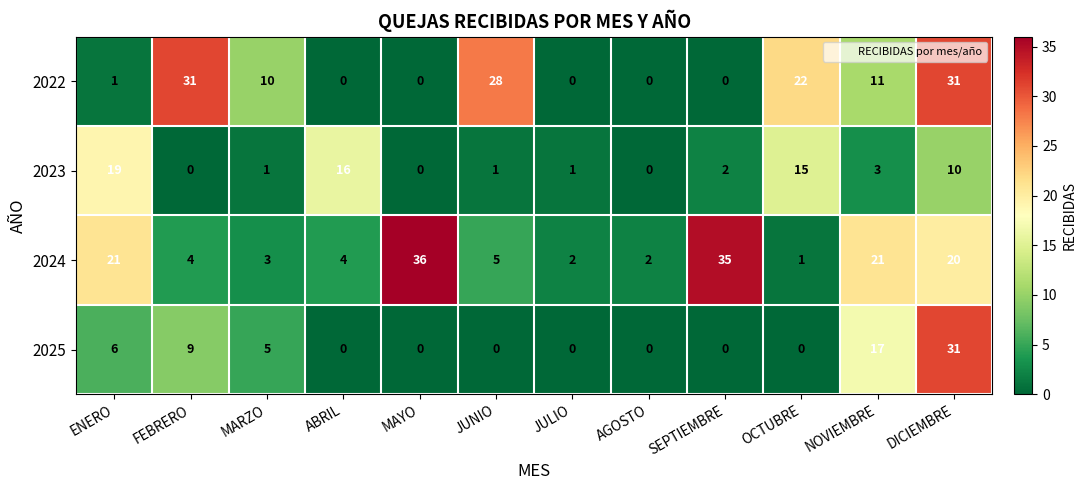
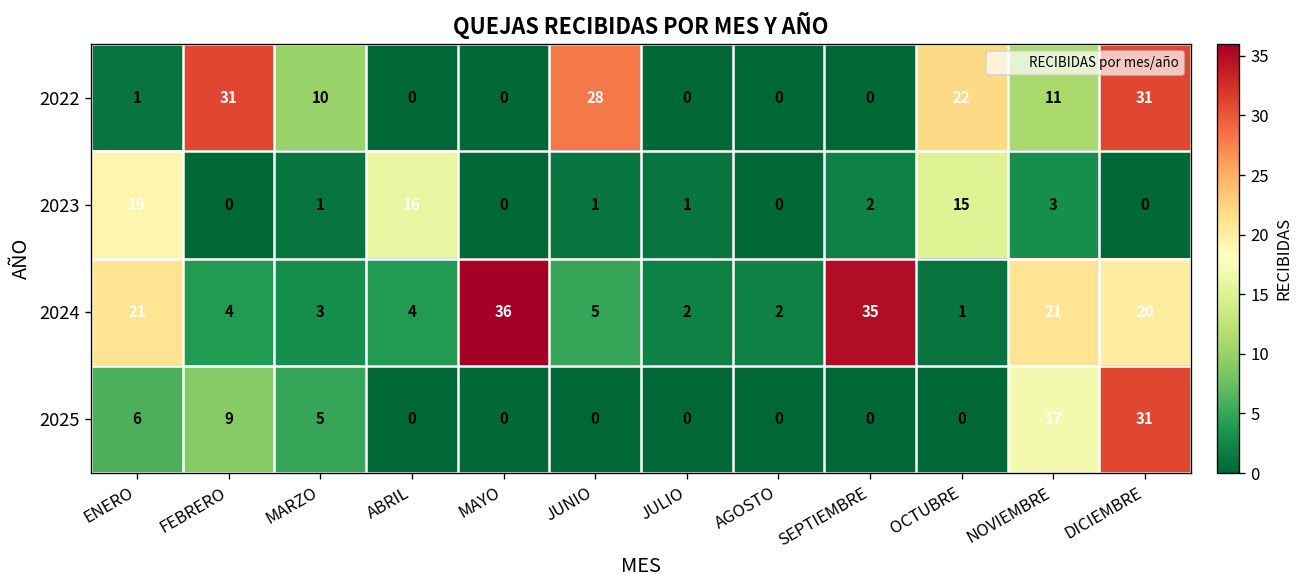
2023, DICIEMBRE: 10 -> 0
